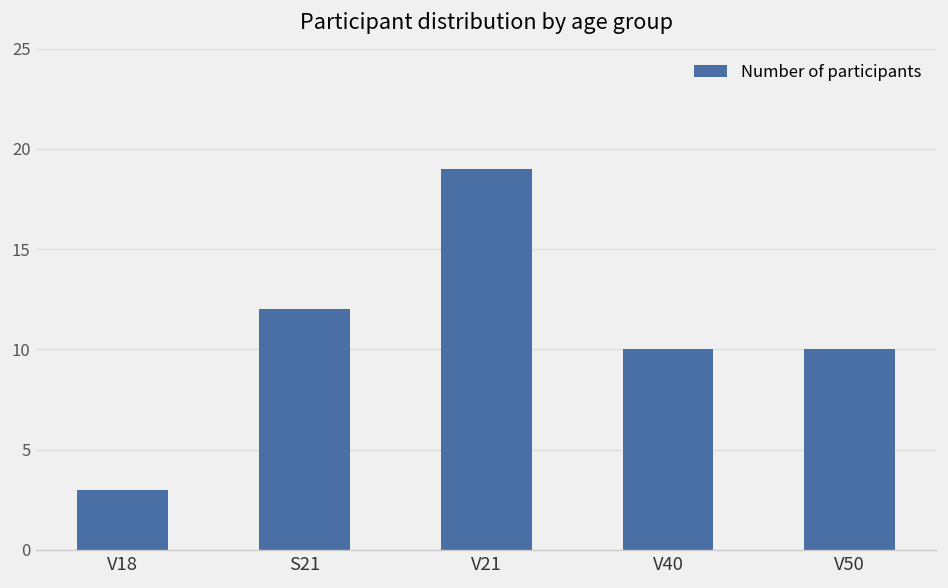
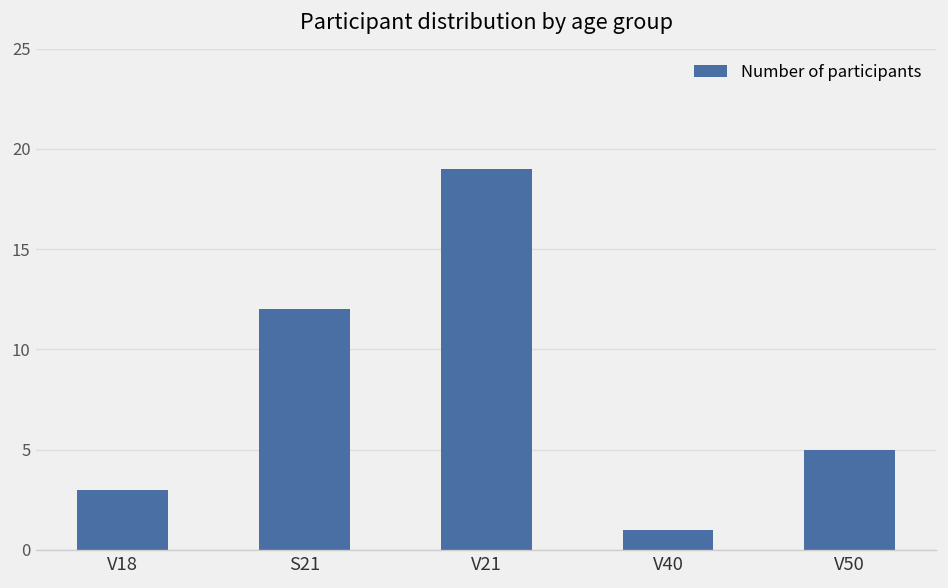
V40: 10 -> 1
V50: 10 -> 5
